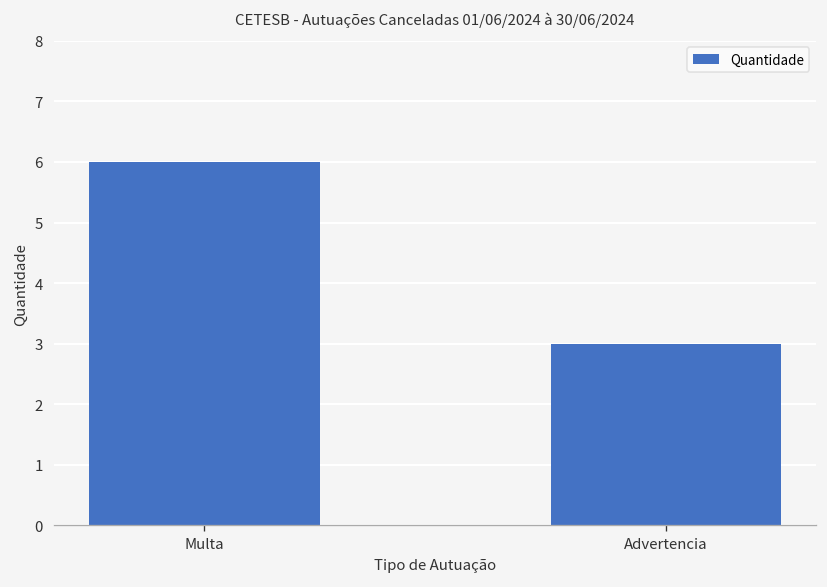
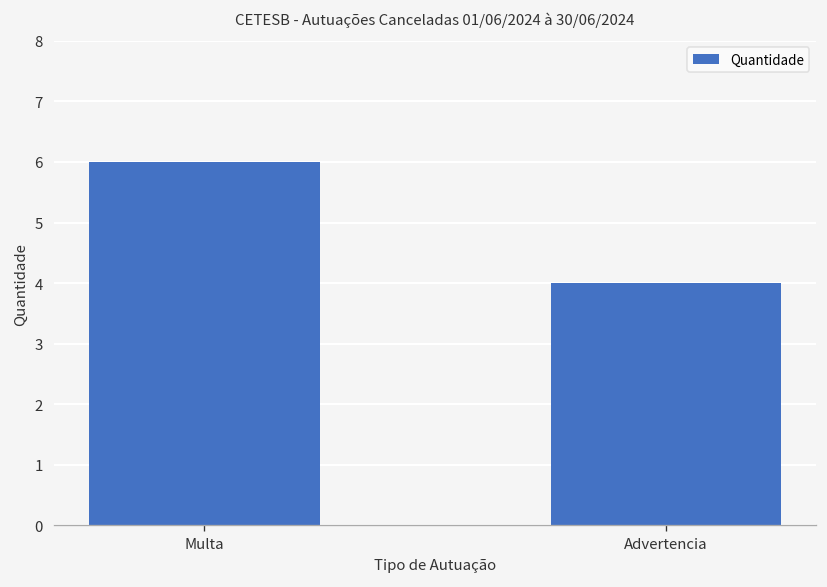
Advertencia: 3 -> 4
